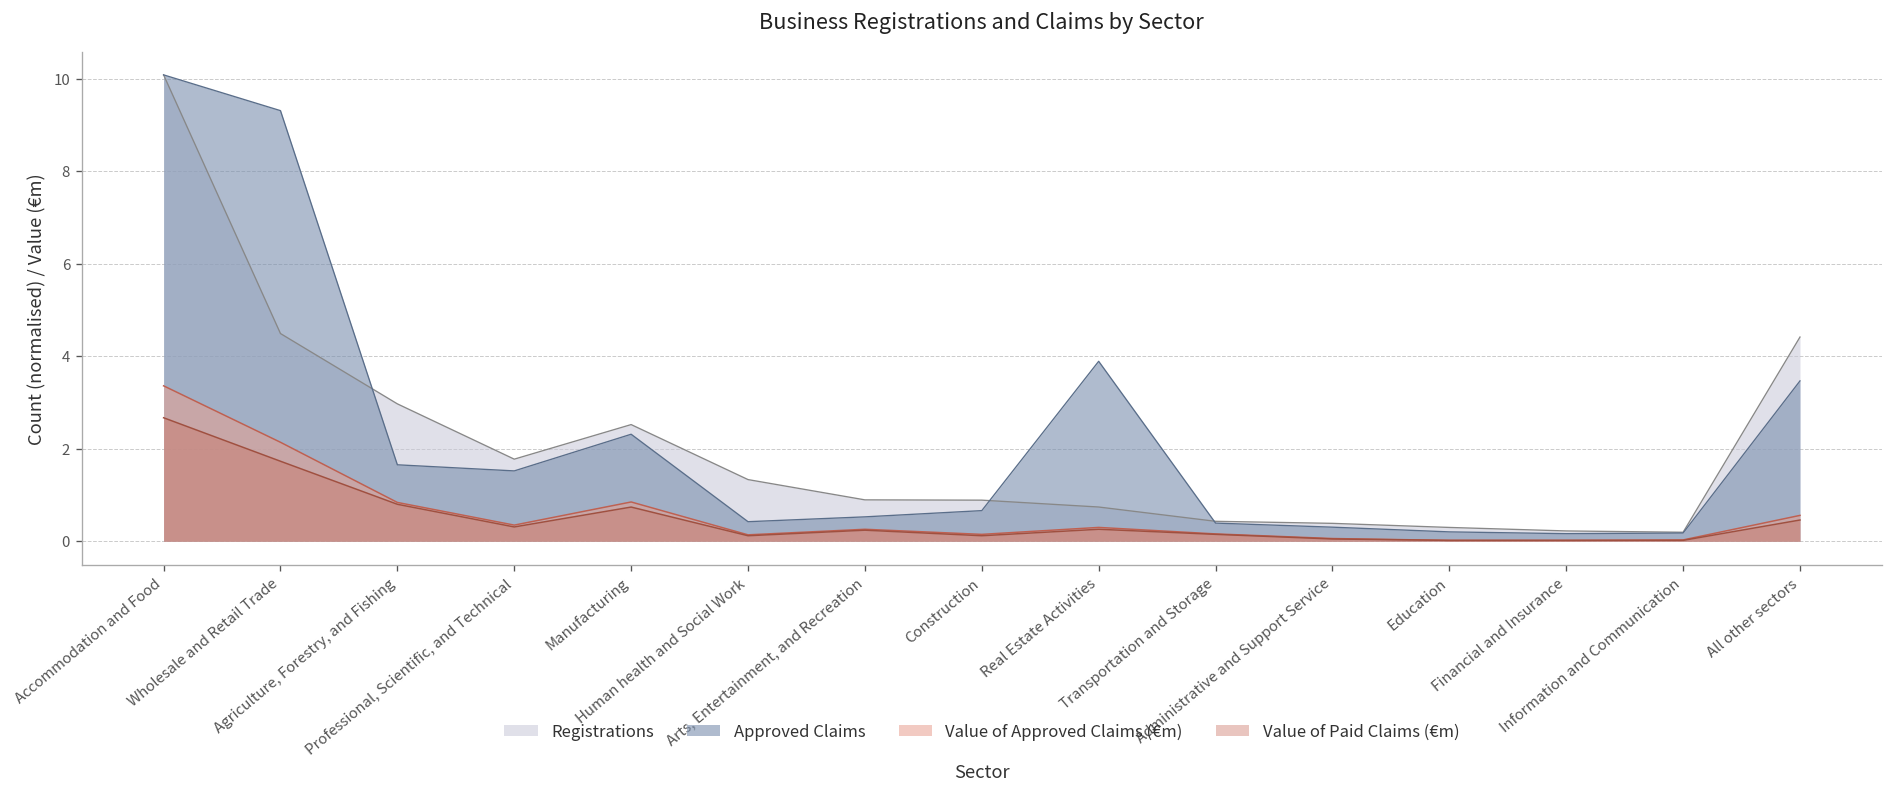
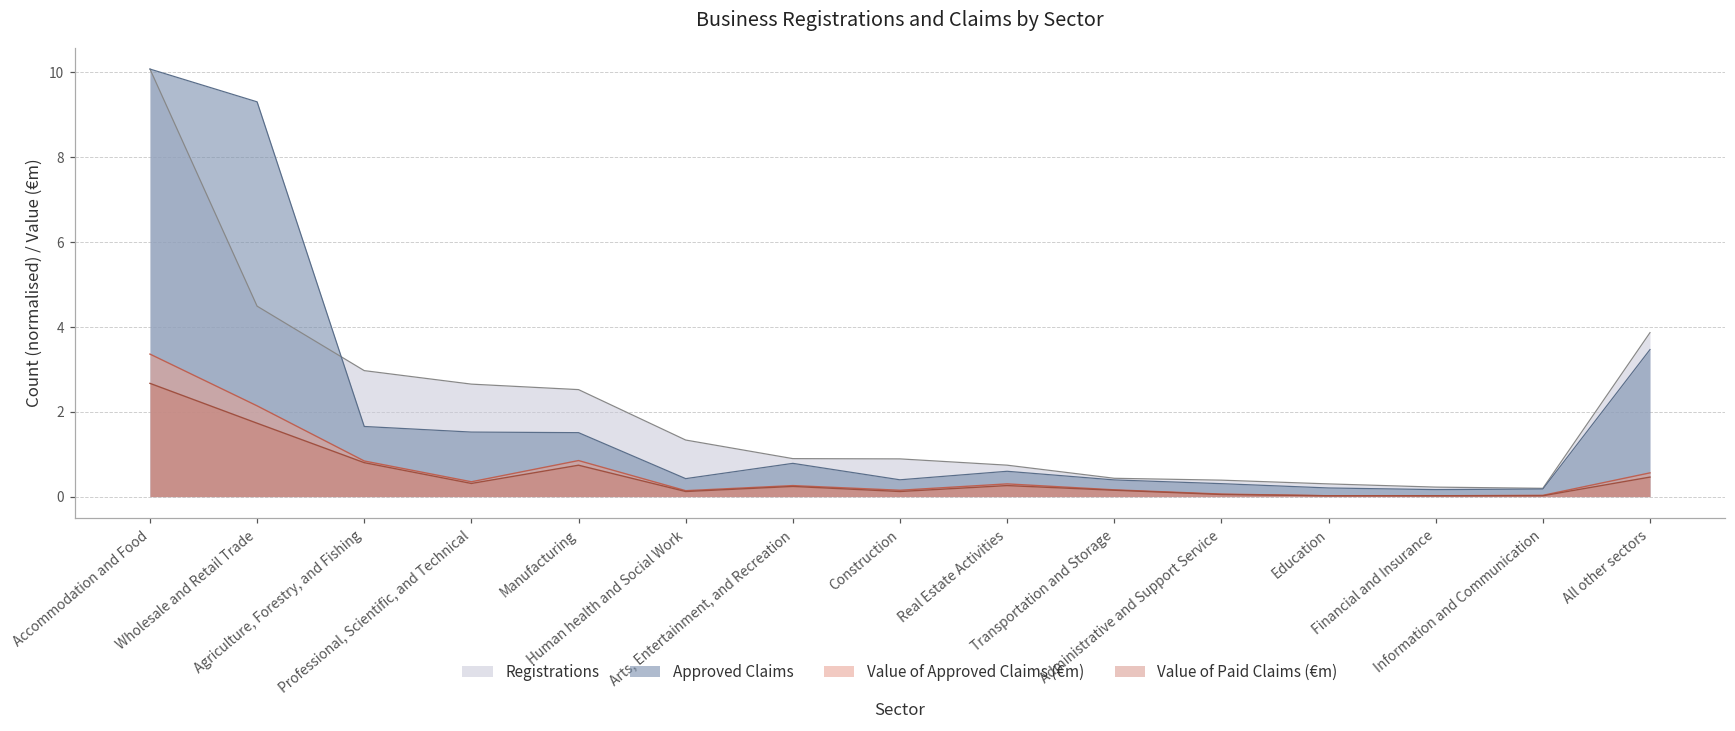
Registrations, Professional, Scientific, and Technical: 1.8 -> 2.7
Approved Claims, Manufacturing: 2.3 -> 1.5
Approved Claims, Arts, Entertainment, and Recreation: 0.5 -> 0.8
Approved Claims, Construction: 0.7 -> 0.4
Approved Claims, Real Estate Activities: 3.9 -> 0.6
Registrations, All other sectors: 4.4 -> 3.9
